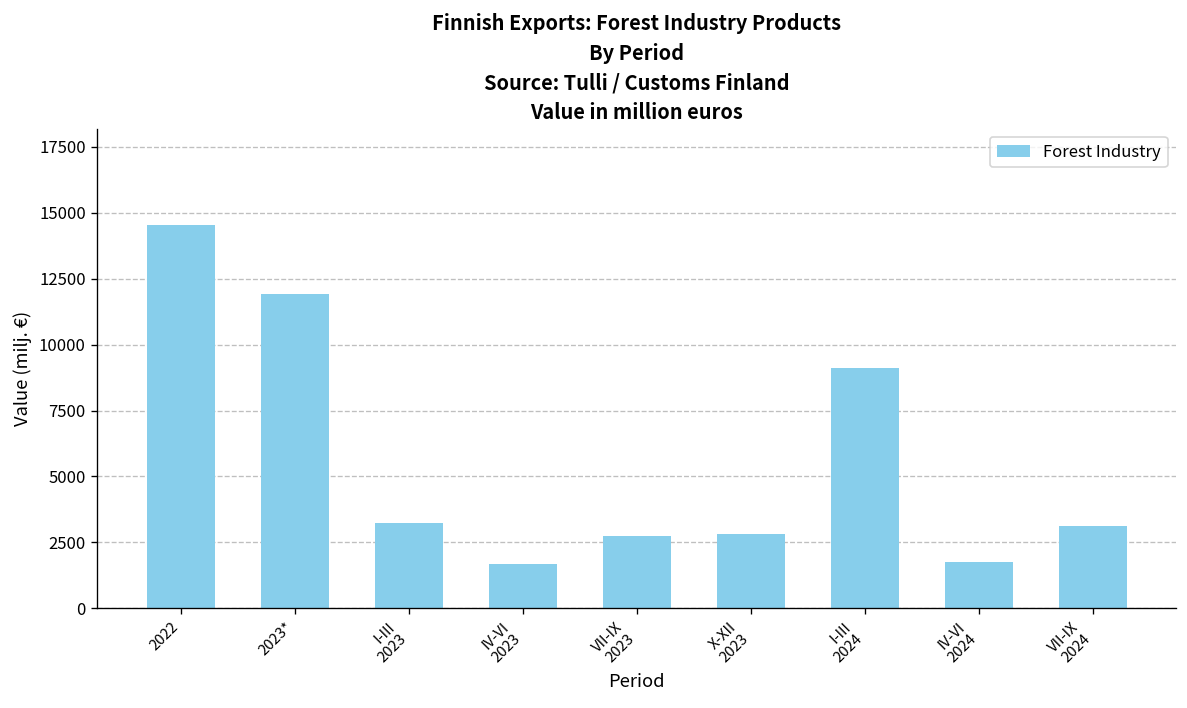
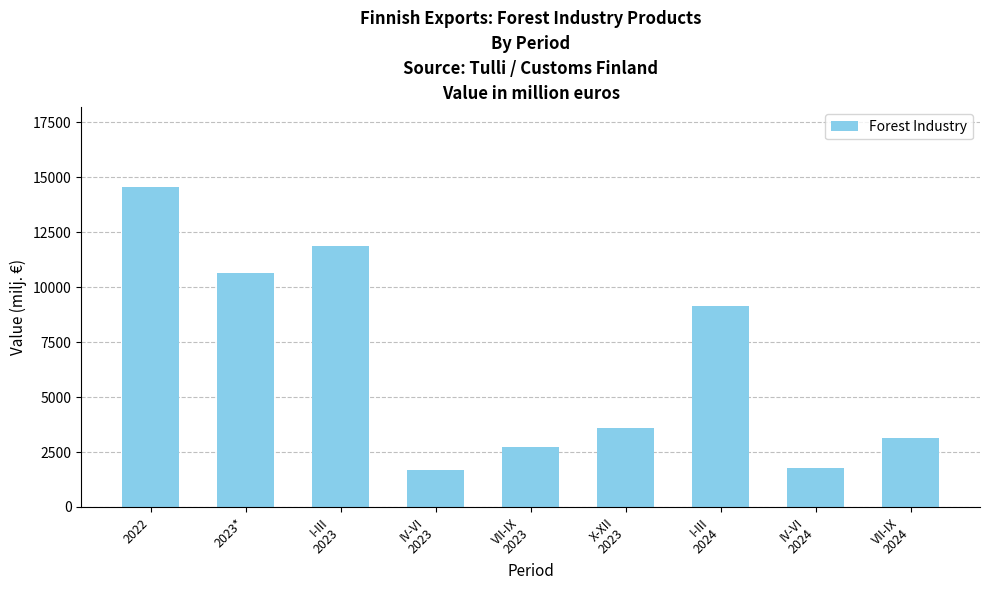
2023*: 11900 -> 10600
I-III 2023: 3300 -> 11900
X-XII 2023: 2800 -> 3600
